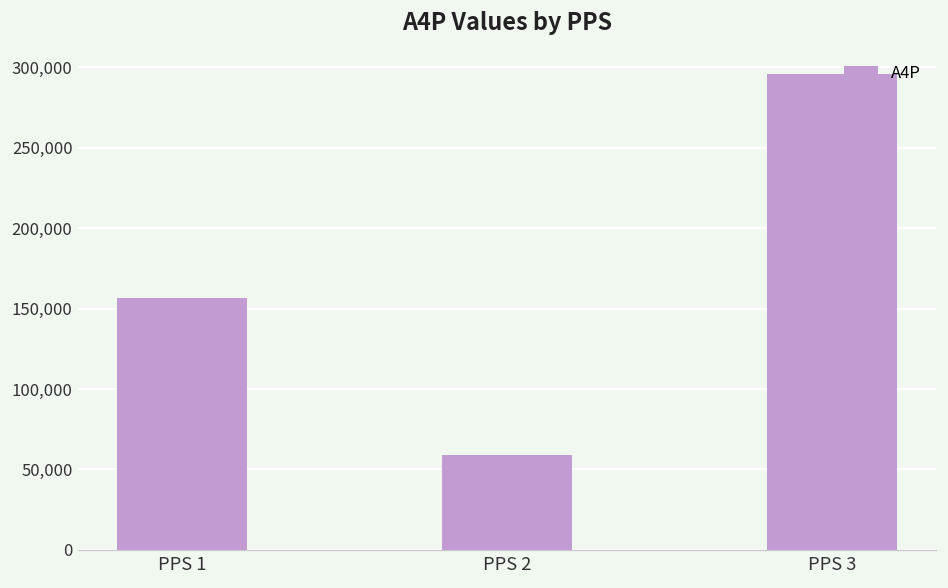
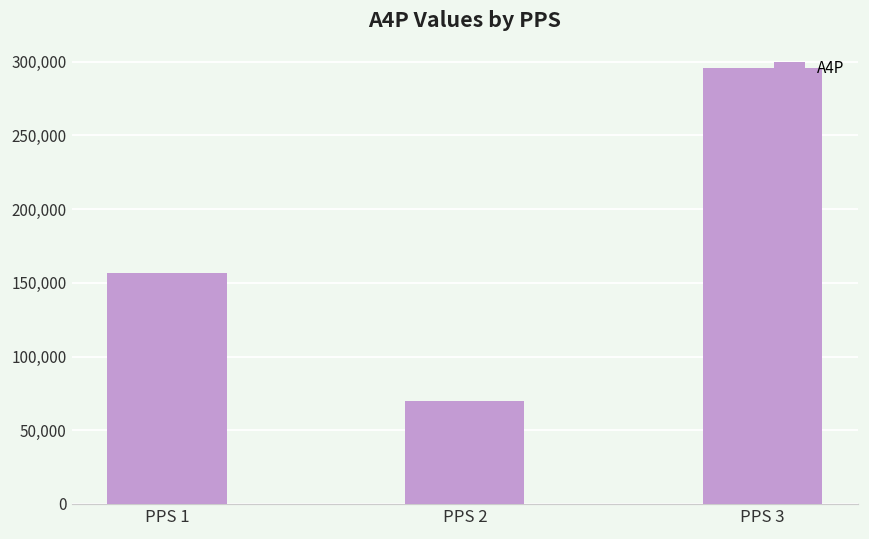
PPS 2: 59,000 -> 70,000
